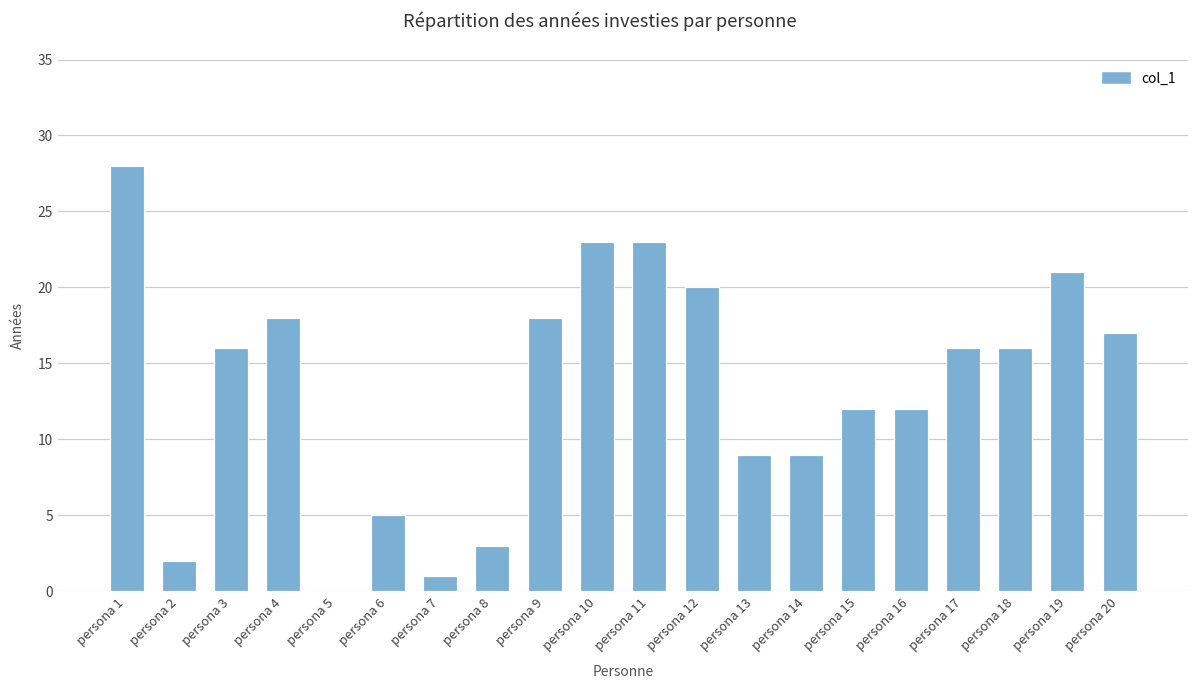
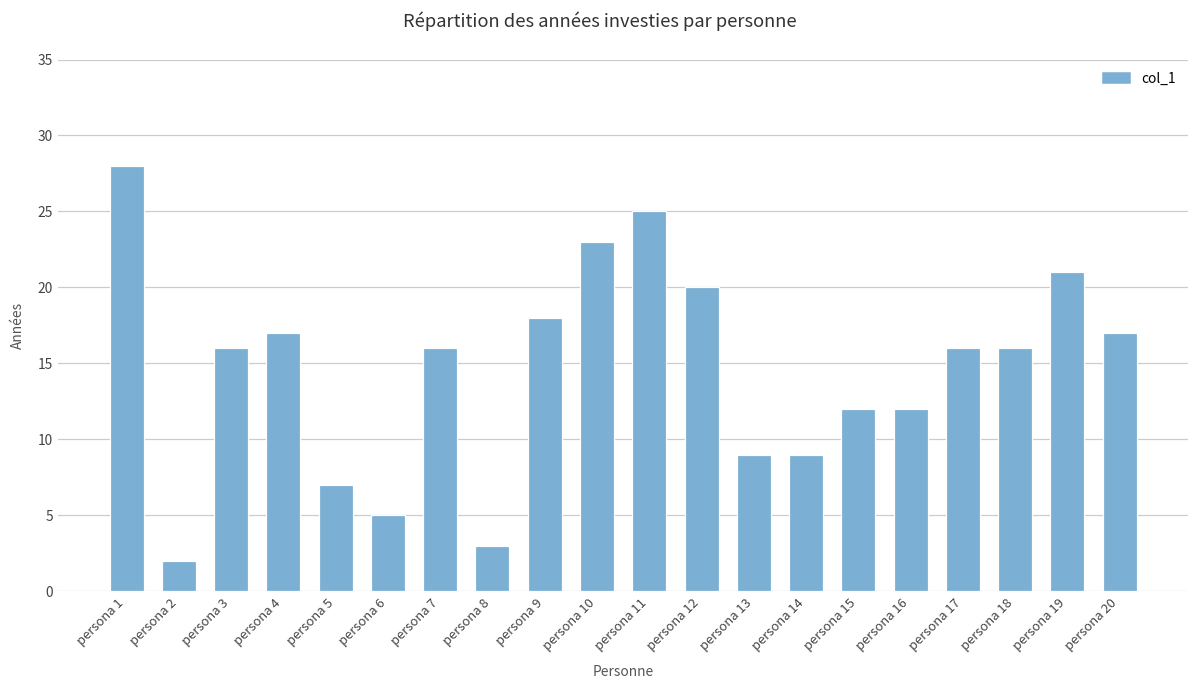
persona 4: 18 -> 17
persona 5: 0 -> 7
persona 7: 1 -> 16
persona 11: 23 -> 25
